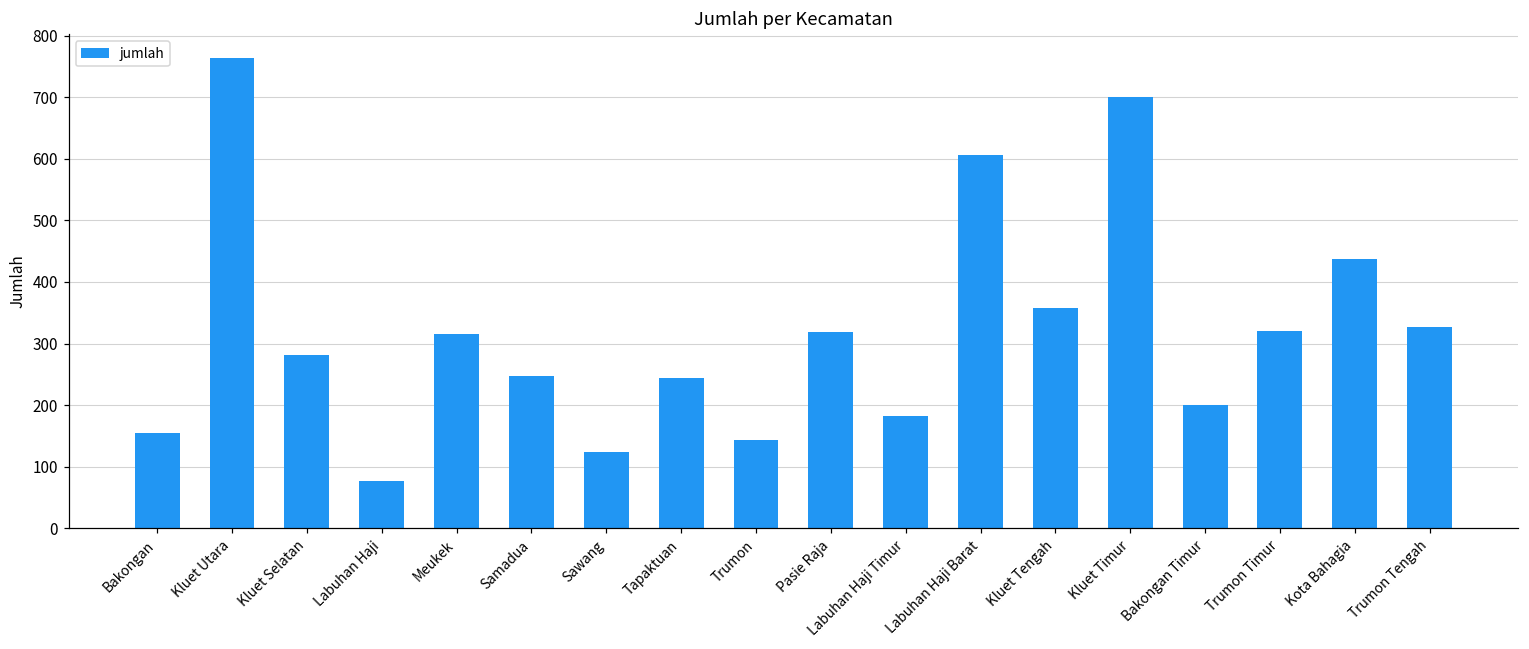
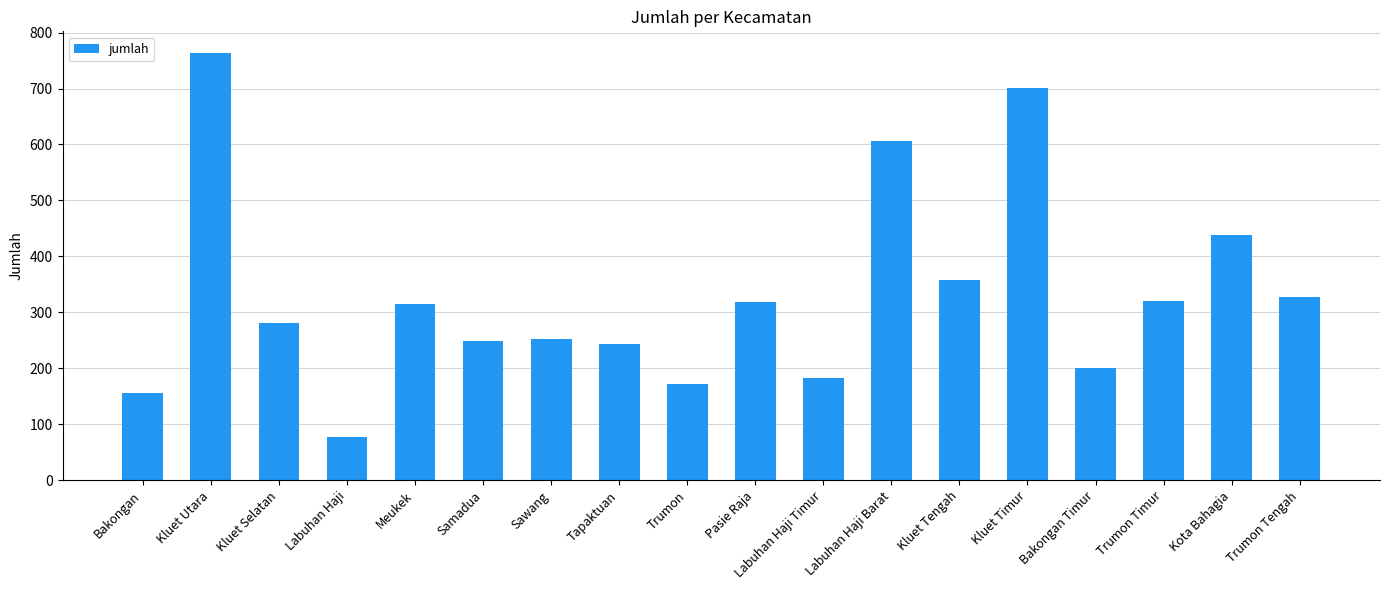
Sawang: 120 -> 250
Trumon: 140 -> 170
